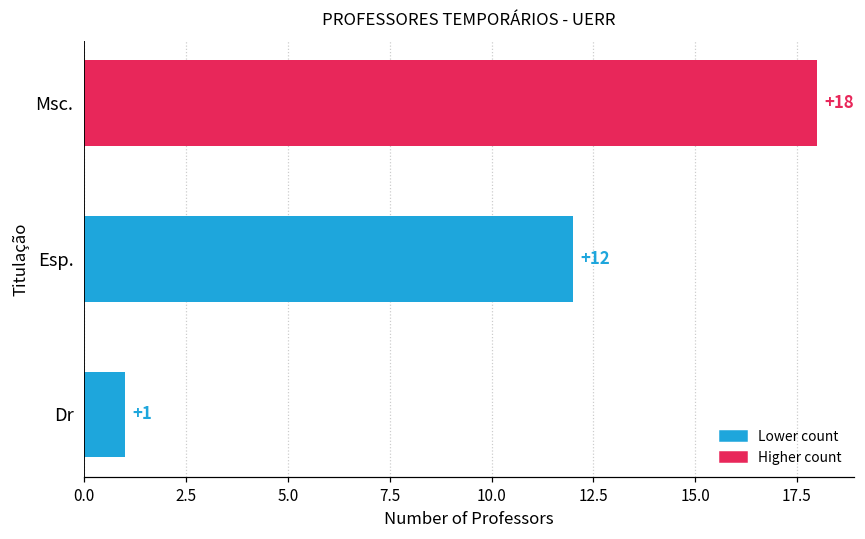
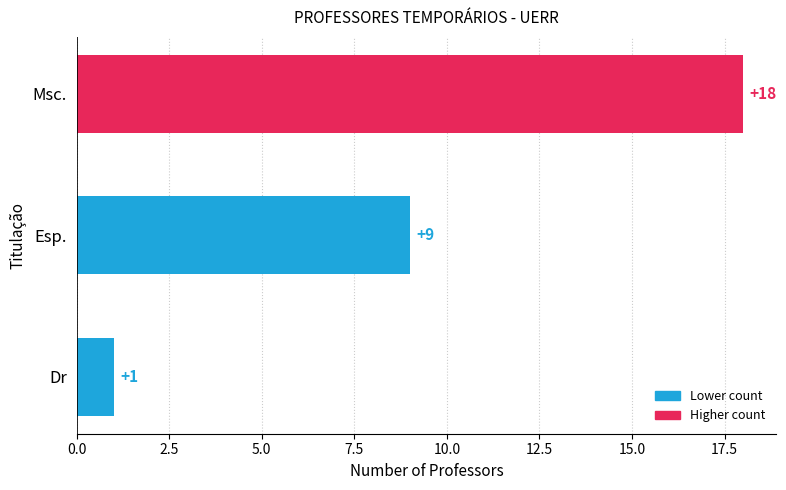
Esp.: +12 -> +9
